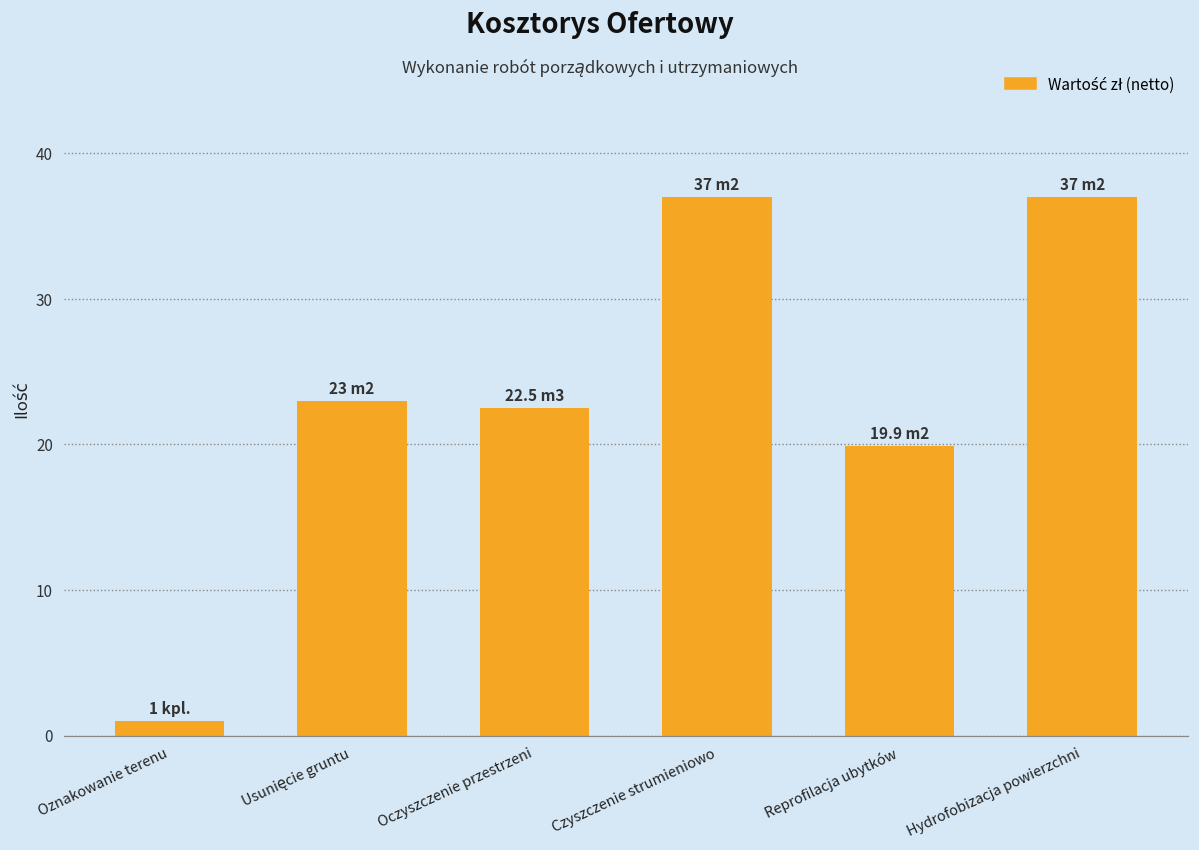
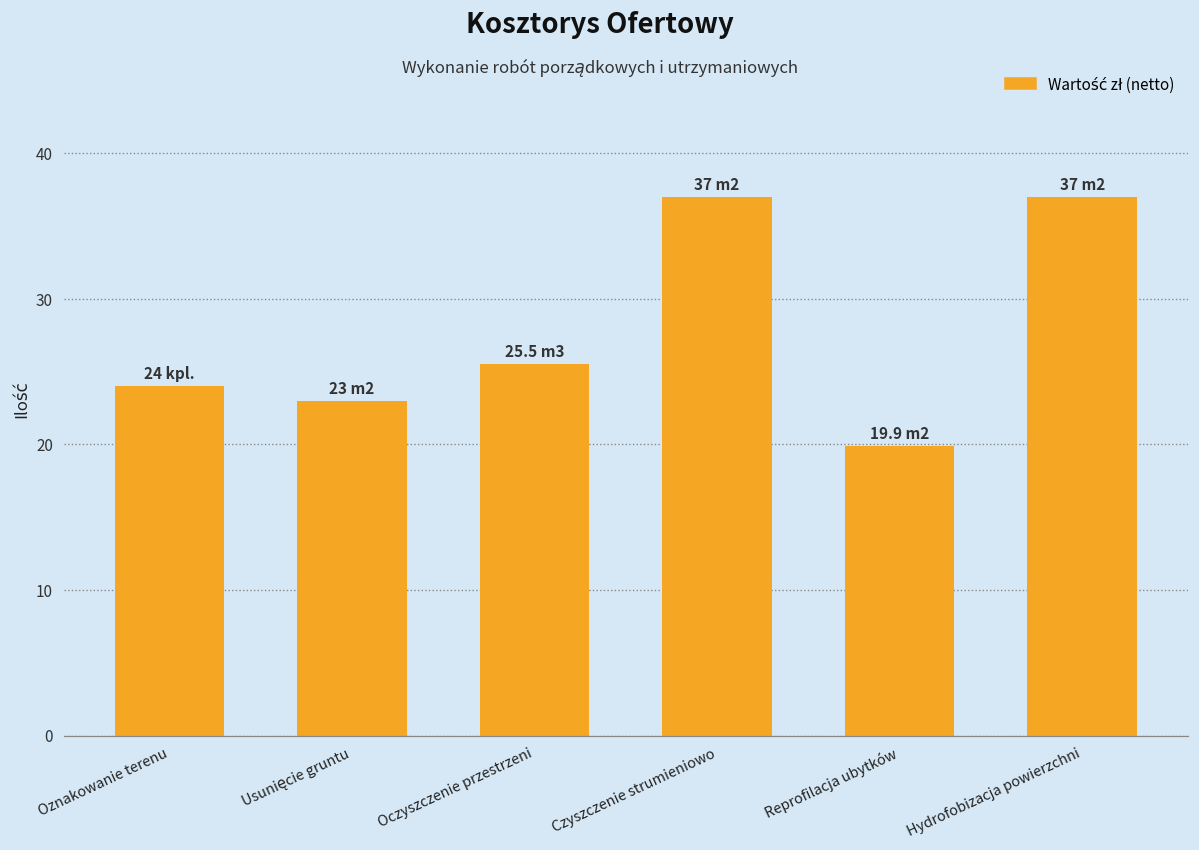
Oznakowanie terenu: 1 -> 24
Oczyszczenie przestrzeni: 22.5 -> 25.5
